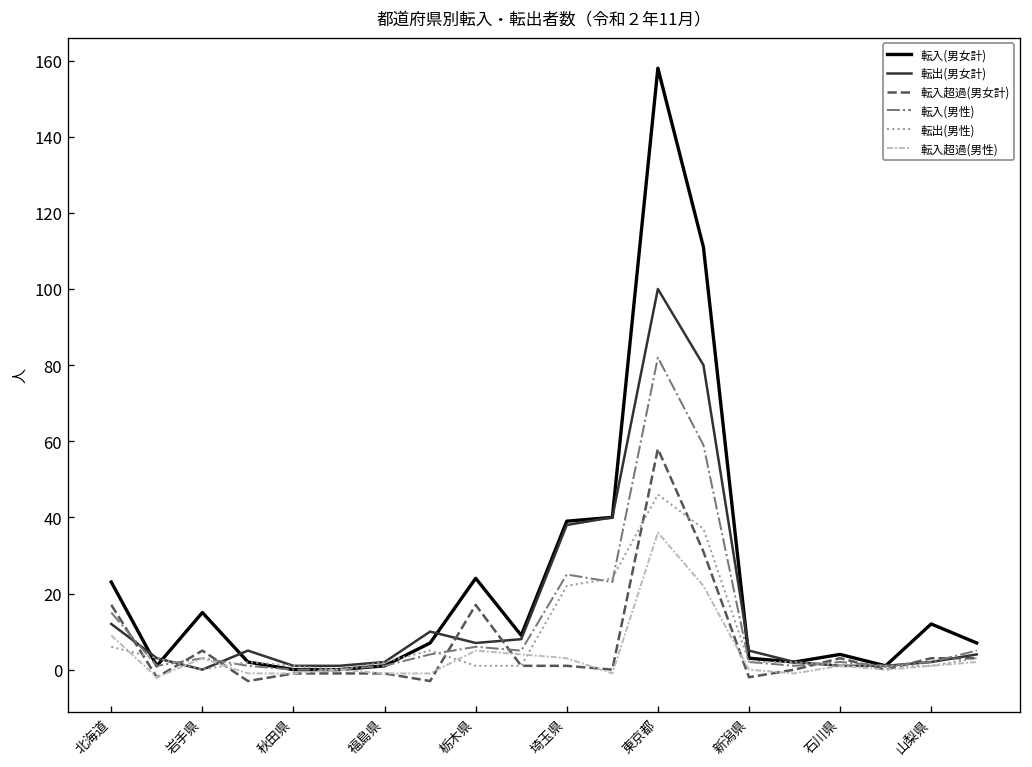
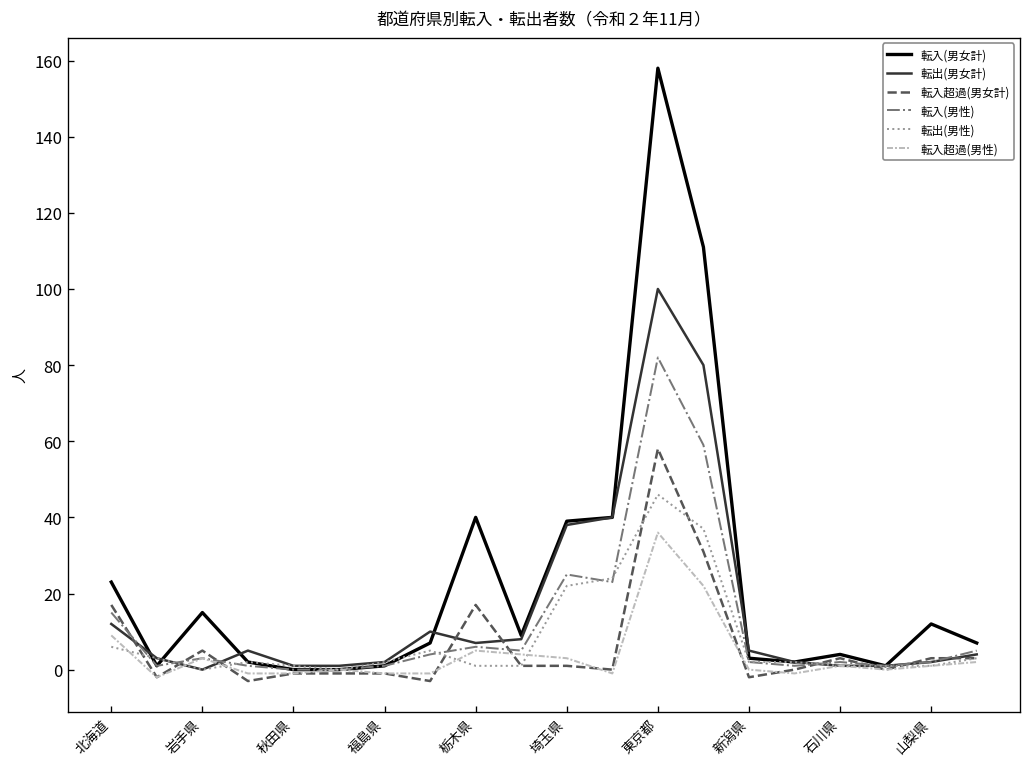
転入(男女計), 栃木県: 24 -> 40
